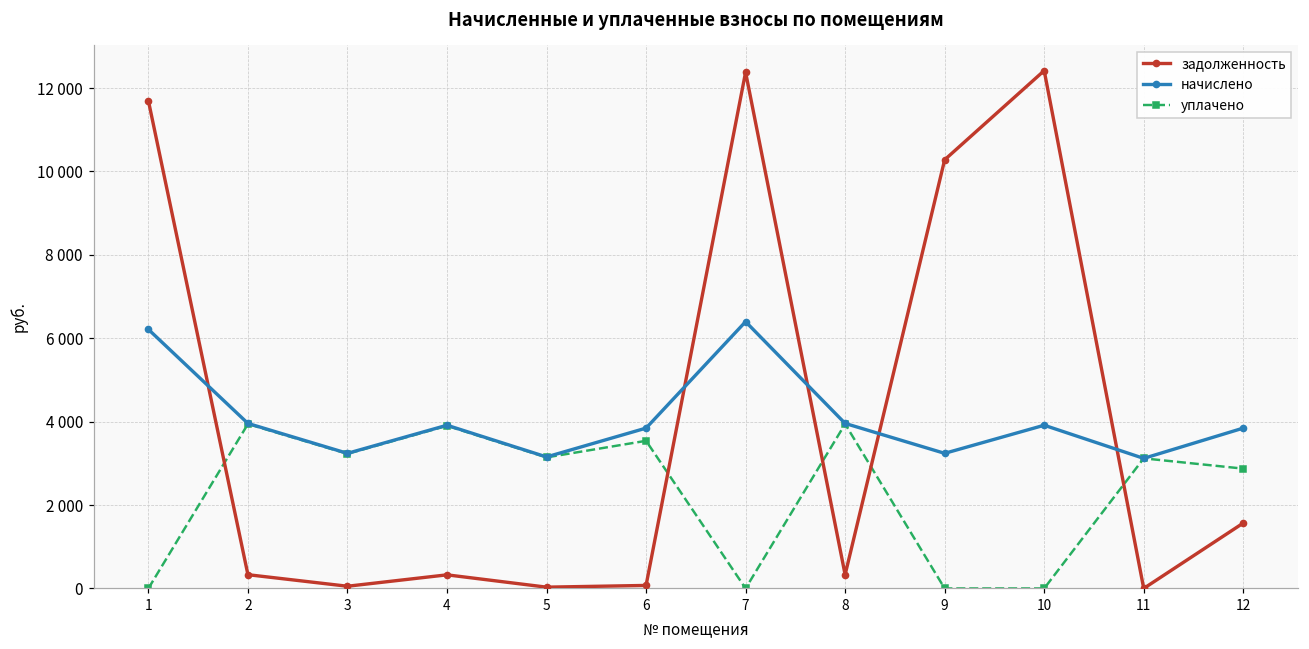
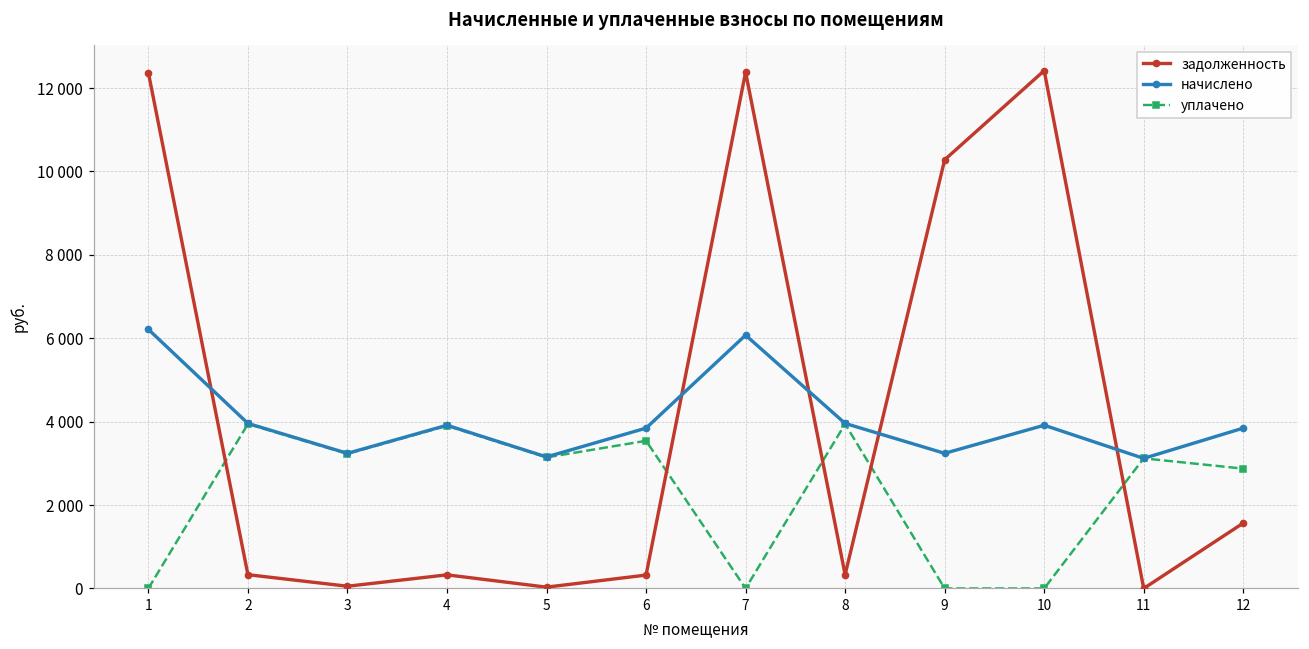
задолженность, 1: 11700 -> 12400
задолженность, 6: 100 -> 300
начислено, 7: 6400 -> 6100
